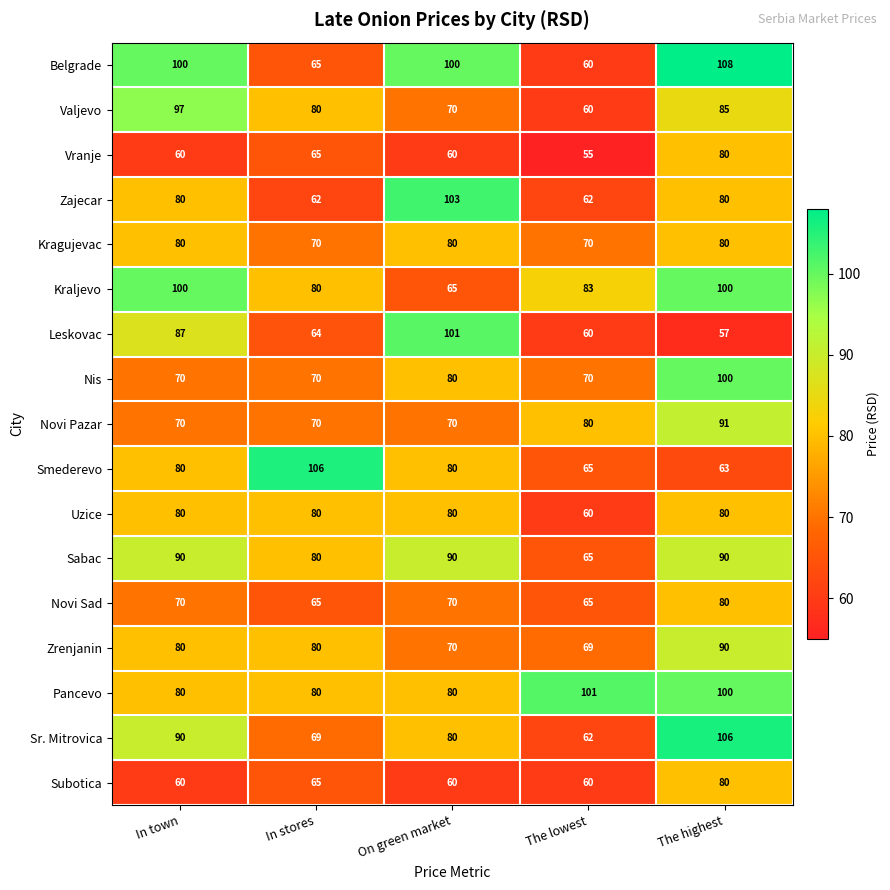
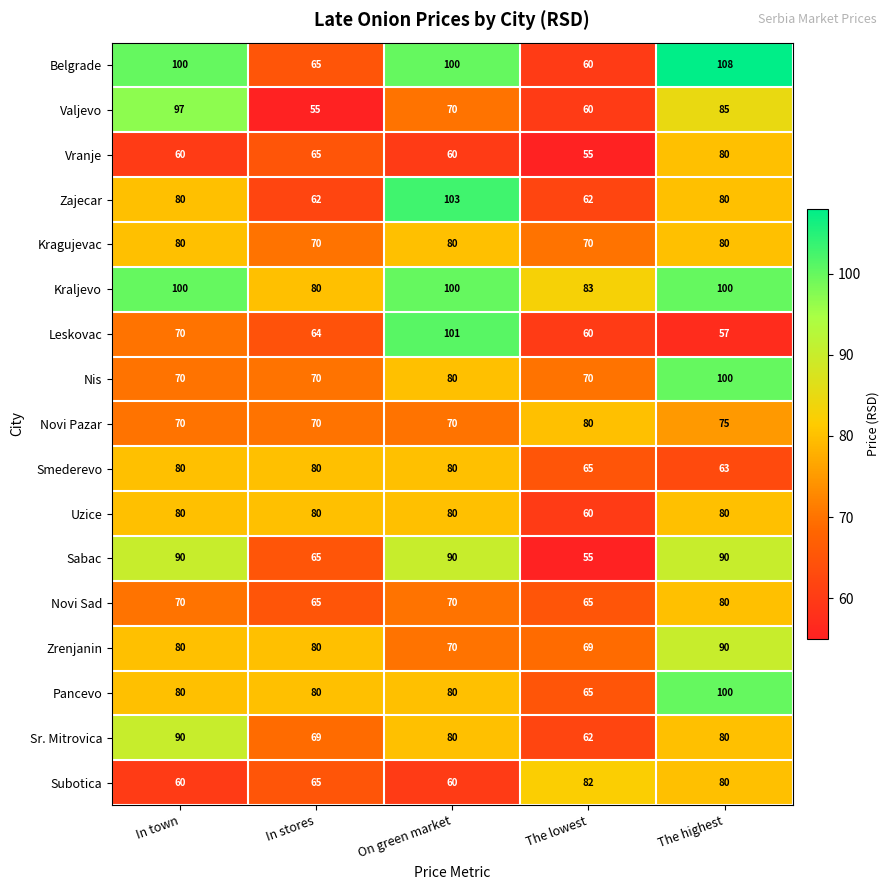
Valjevo, In stores: 80 -> 55
Kraljevo, On green market: 65 -> 100
Leskovac, In town: 87 -> 70
Novi Pazar, The highest: 91 -> 75
Smederevo, In stores: 106 -> 80
Sabac, In stores: 80 -> 65
Sabac, The lowest: 65 -> 55
Pancevo, The lowest: 101 -> 65
Sr. Mitrovica, The highest: 106 -> 80
Subotica, The lowest: 60 -> 82
